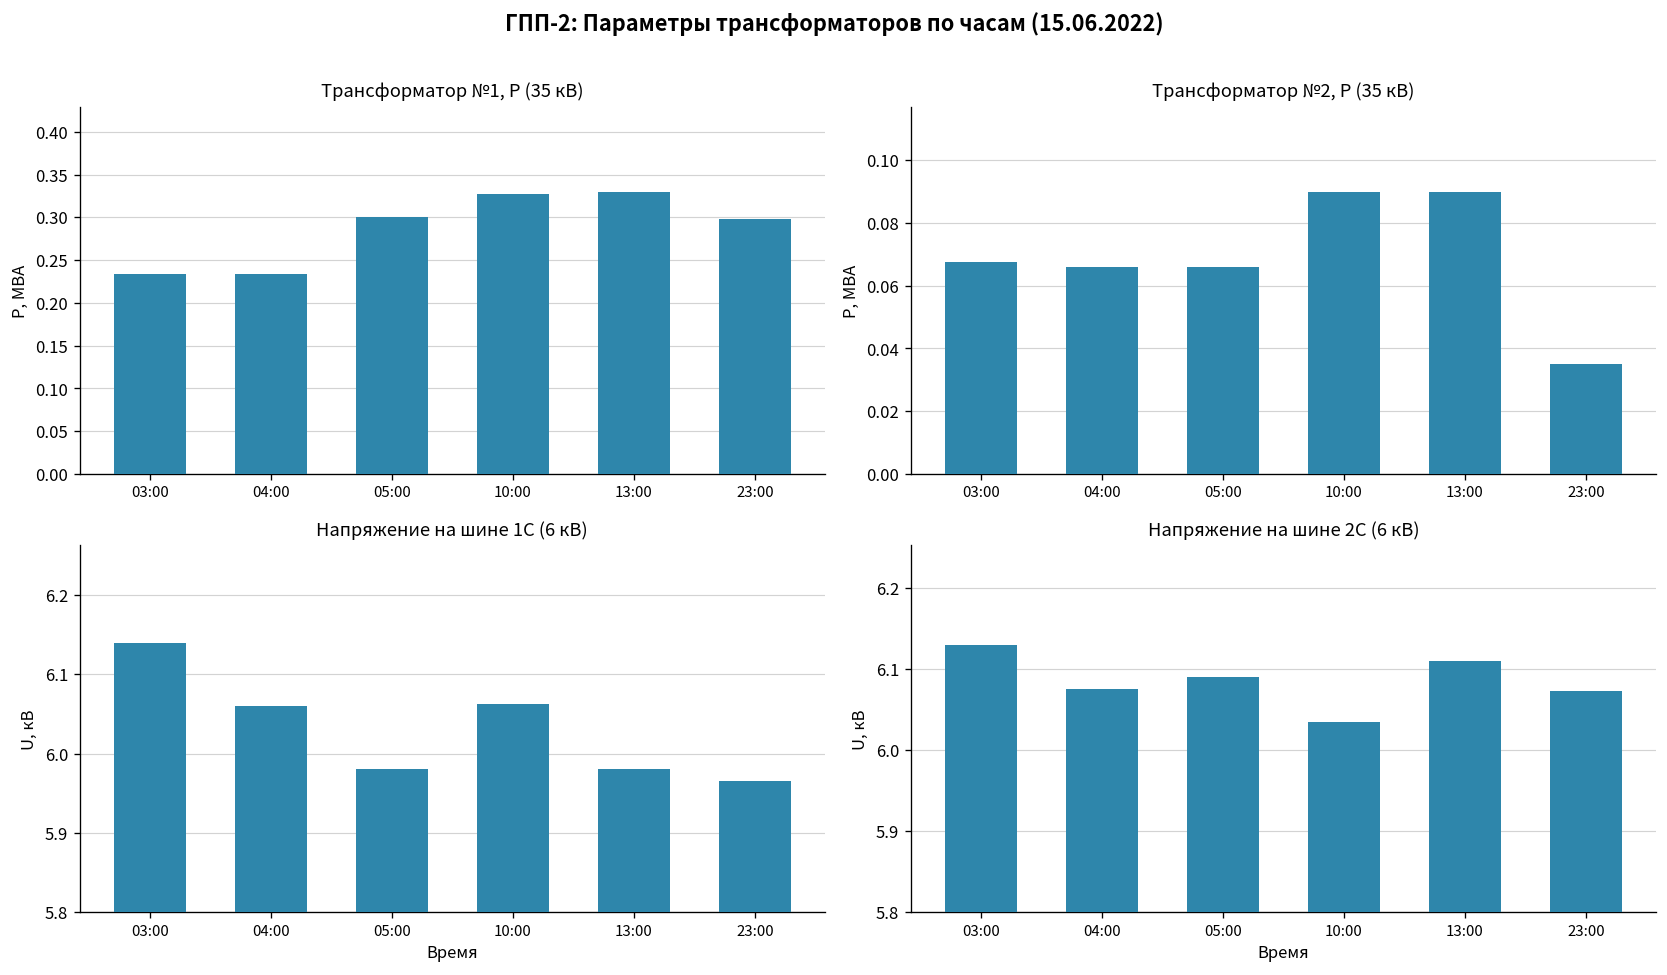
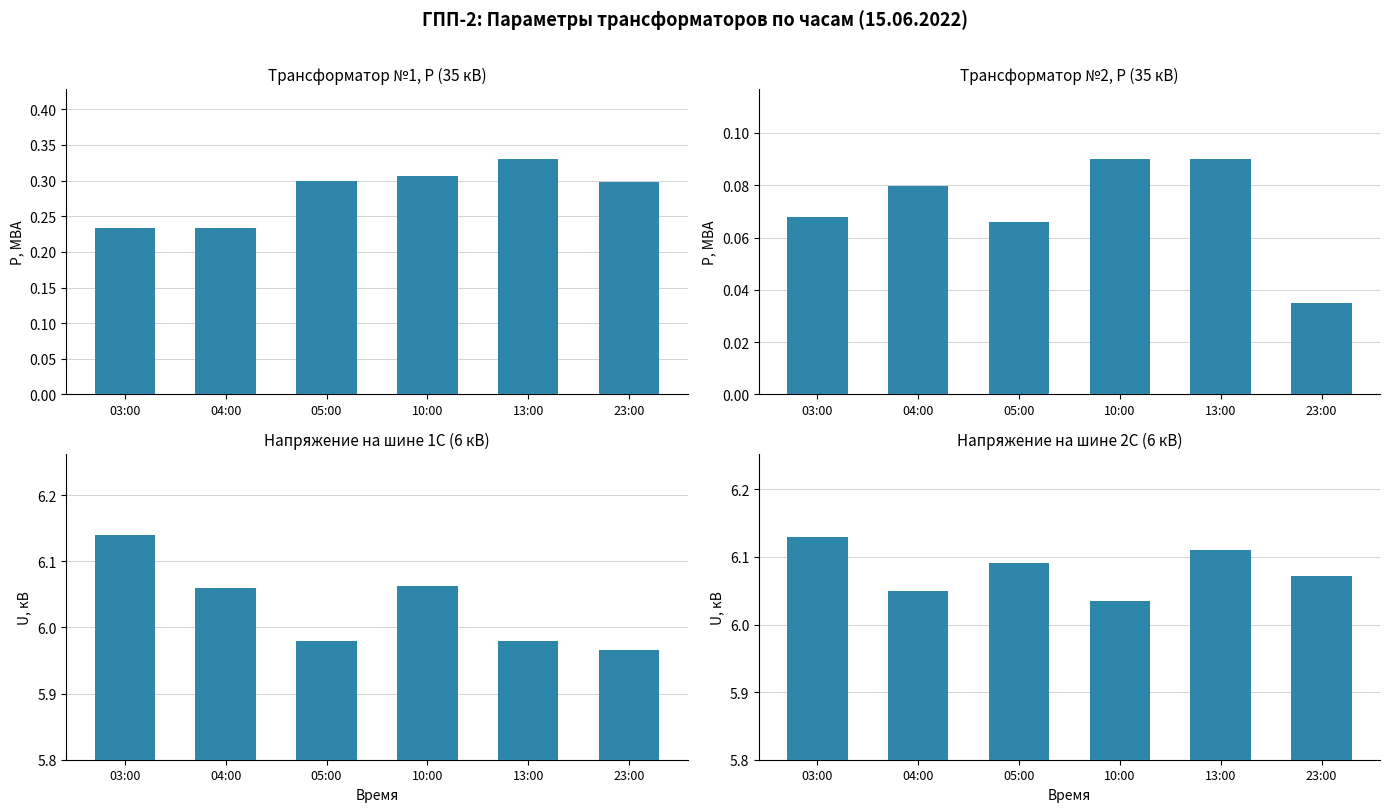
Трансформатор №1, P (35 кВ), 10:00: 0.33 -> 0.31
Трансформатор №2, P (35 кВ), 04:00: 0.066 -> 0.080
Напряжение на шине 2С (6 кВ), 04:00: 6.08 -> 6.05
